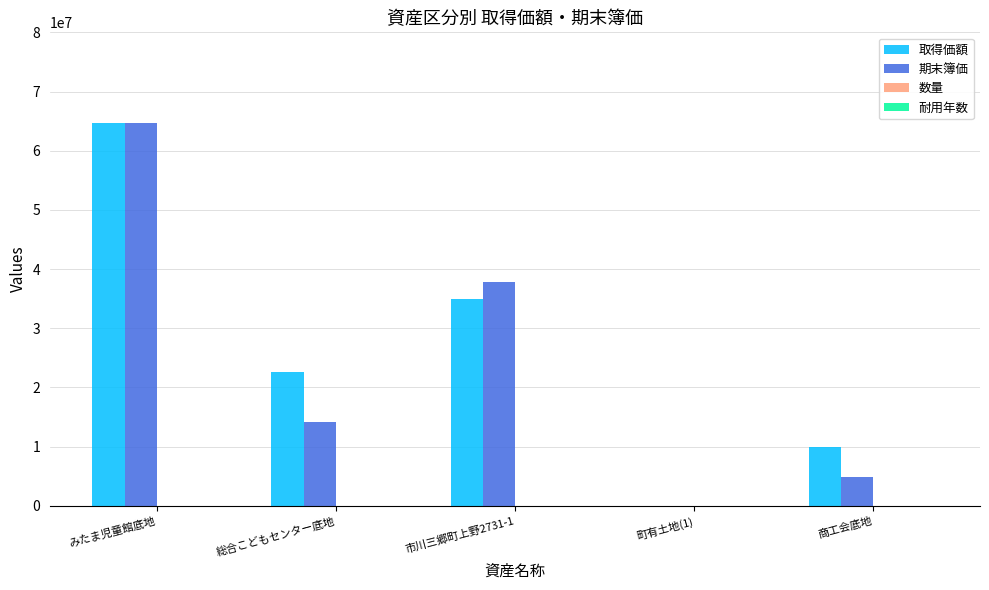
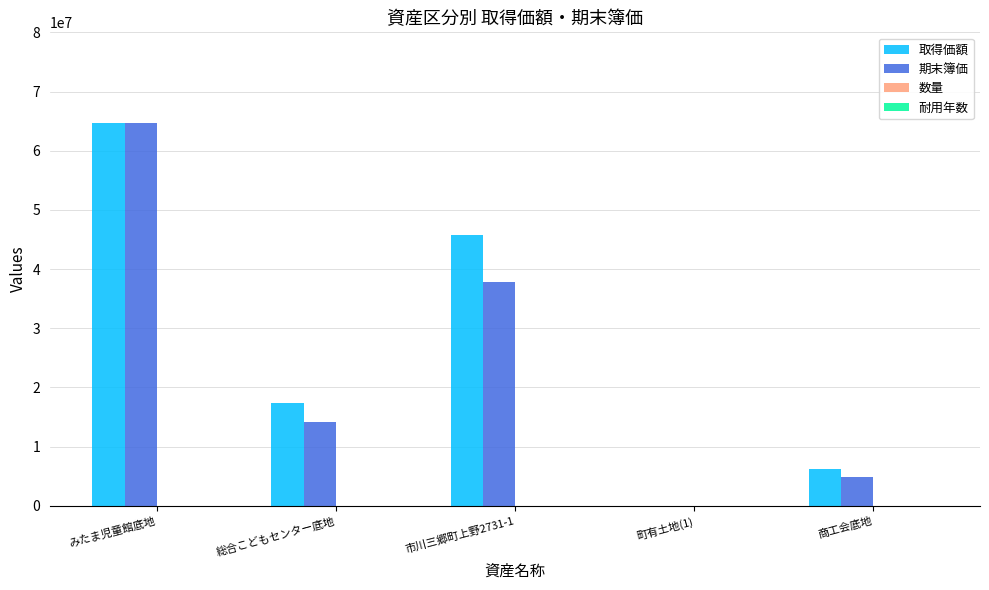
取得価額, 総合こどもセンター底地: 23000000 -> 17000000
取得価額, 市川三郷町上野2731-1: 35000000 -> 46000000
取得価額, 商工会底地: 10000000 -> 6000000
